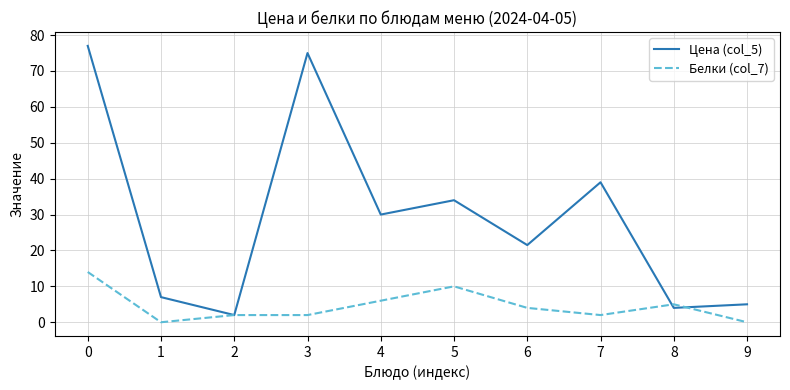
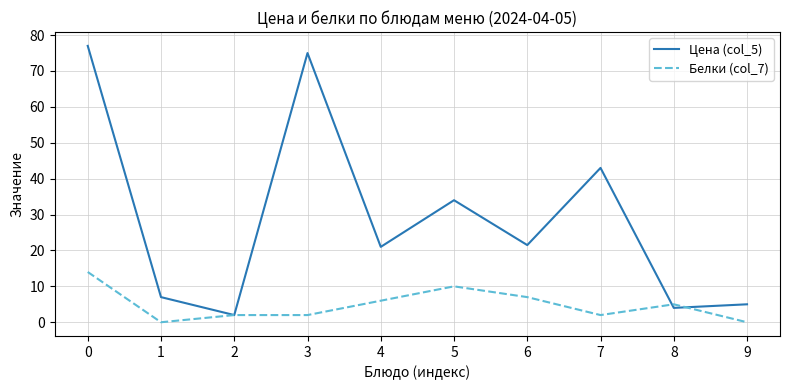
Цена (col_5), 4: 30 -> 21
Белки (col_7), 6: 4 -> 7
Цена (col_5), 7: 39 -> 43
